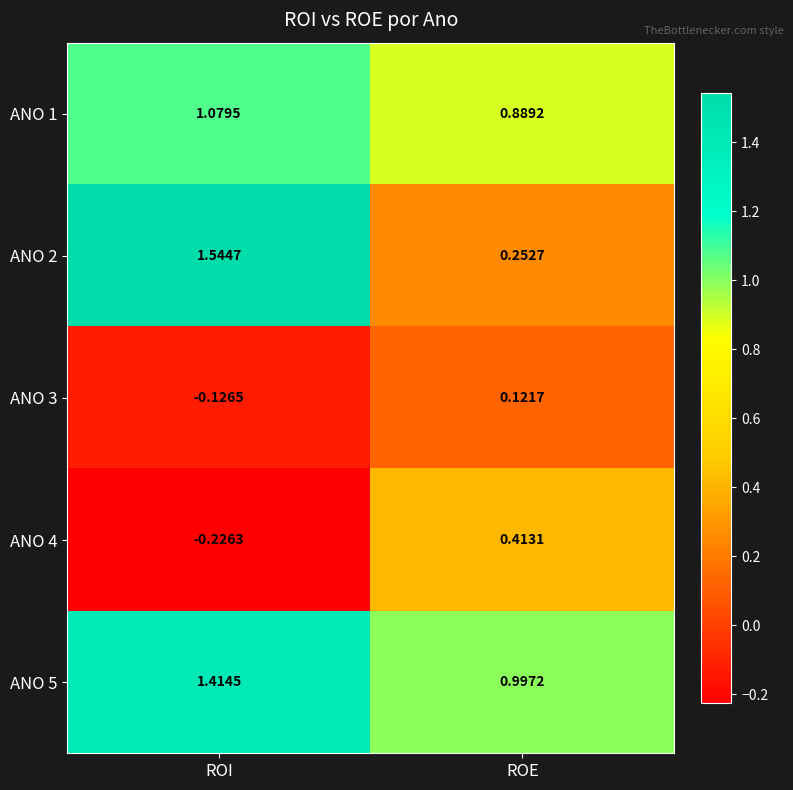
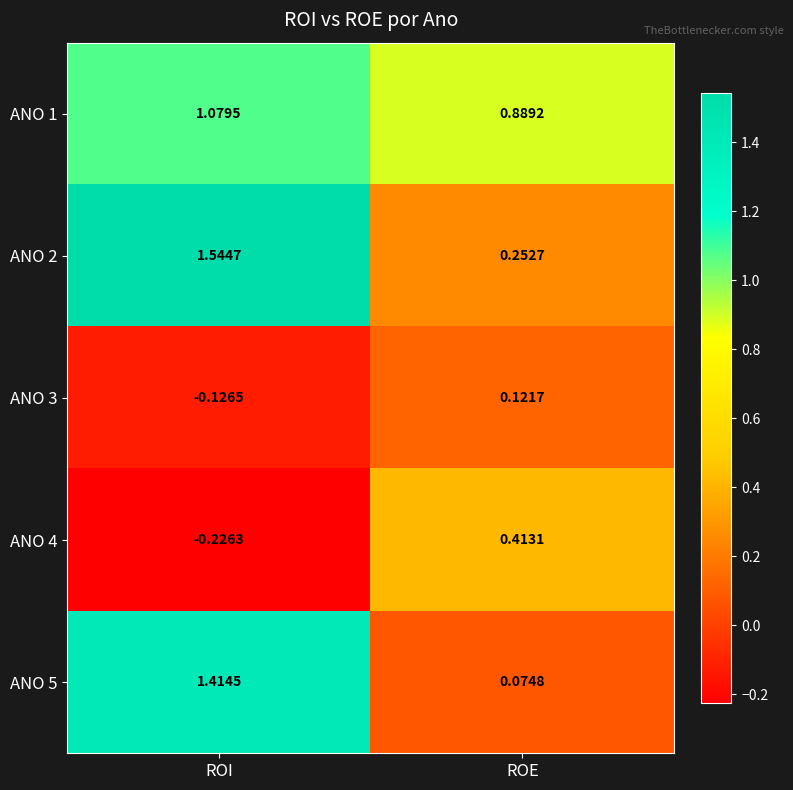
ANO 5, ROE: 0.9972 -> 0.0748
